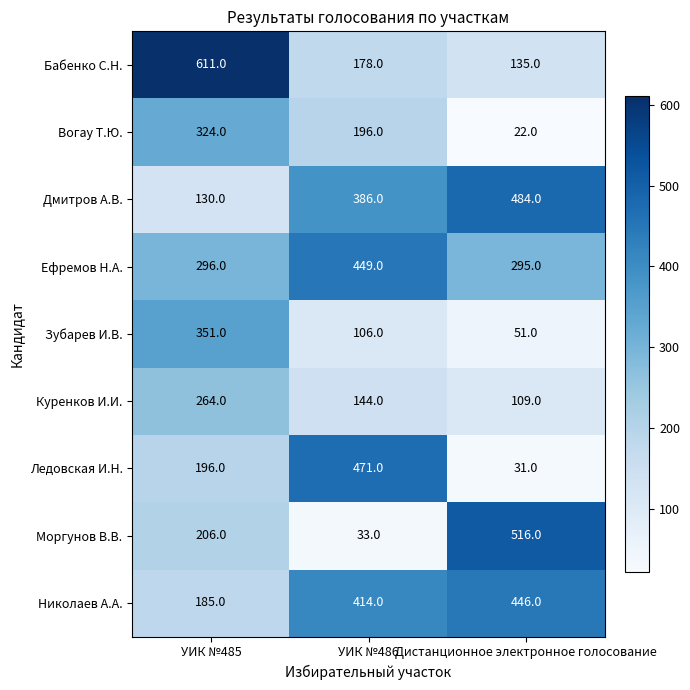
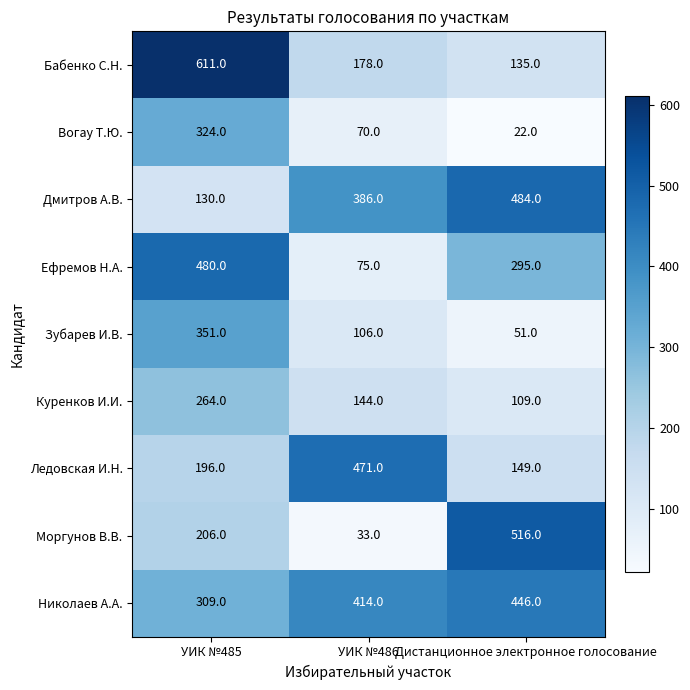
Вогау Т.Ю., УИК №486: 196.0 -> 70.0
Ефремов Н.А., УИК №485: 296.0 -> 480.0
Ефремов Н.А., УИК №486: 449.0 -> 75.0
Ледовская И.Н., Дистанционное электронное голосование: 31.0 -> 149.0
Николаев А.А., УИК №485: 185.0 -> 309.0
